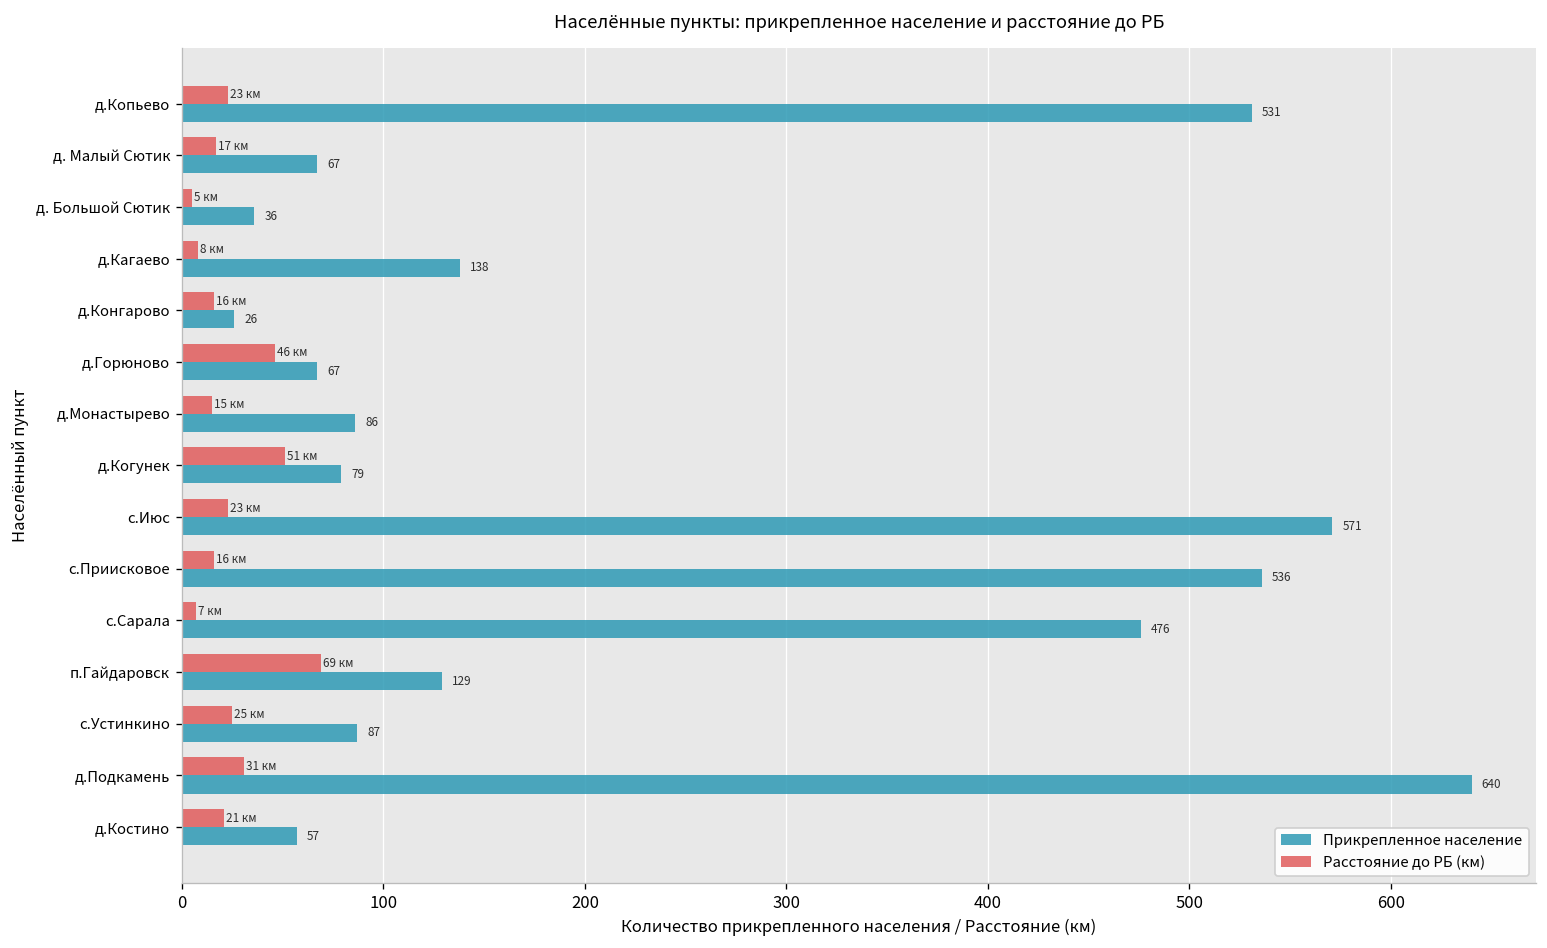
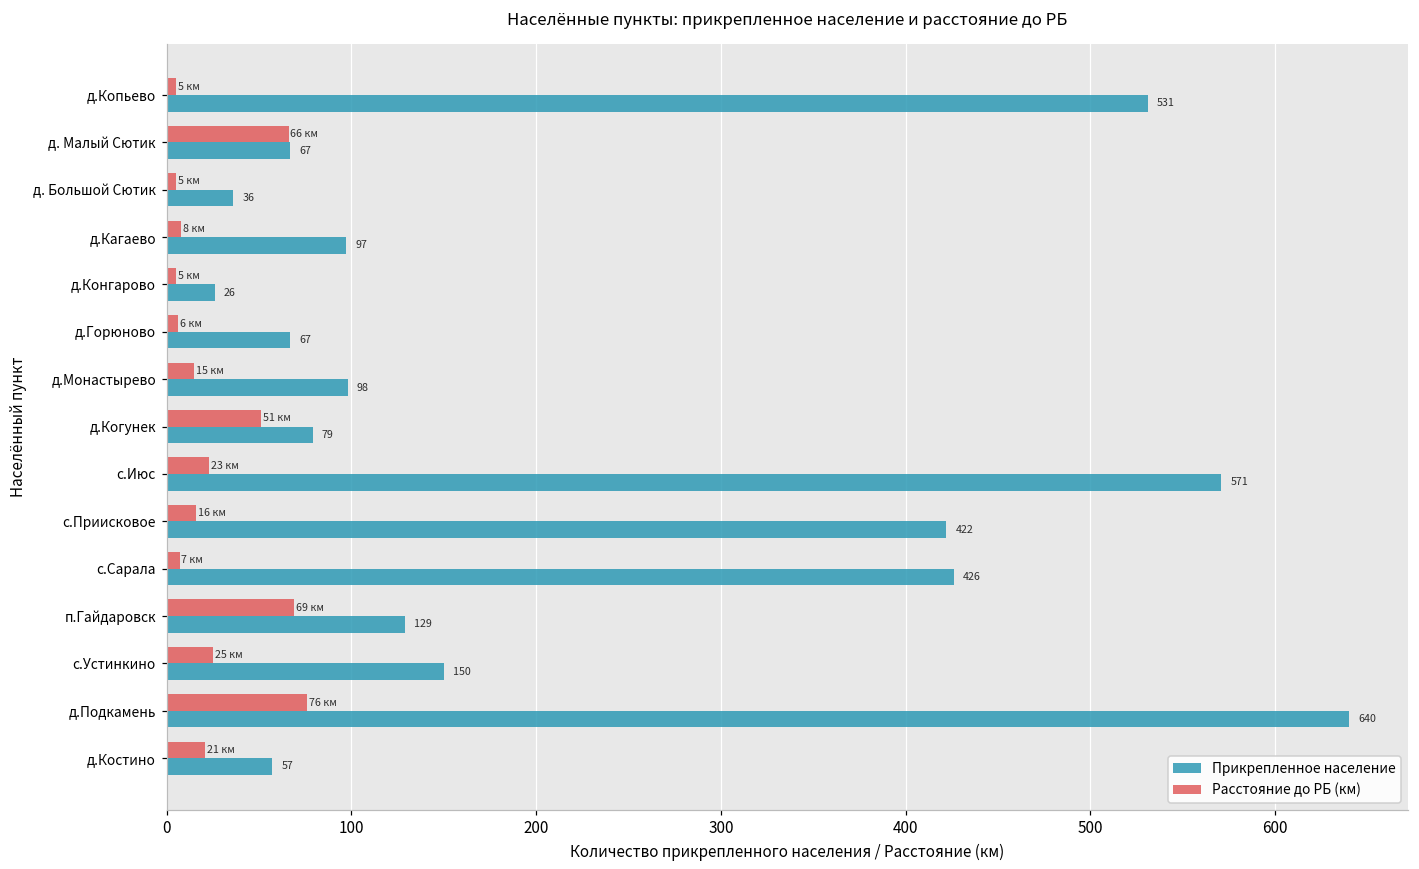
Расстояние до РБ (км), д.Копьево: 23 -> 5
Расстояние до РБ (км), д. Малый Сютик: 17 -> 66
Прикрепленное население, д.Кагаево: 138 -> 97
Расстояние до РБ (км), д.Конгарово: 16 -> 5
Расстояние до РБ (км), д.Горюново: 46 -> 6
Прикрепленное население, д.Монастырево: 86 -> 98
Прикрепленное население, с.Приисковое: 536 -> 422
Прикрепленное население, с.Сарала: 476 -> 426
Прикрепленное население, с.Устинкино: 87 -> 150
Расстояние до РБ (км), д.Подкамень: 31 -> 76
